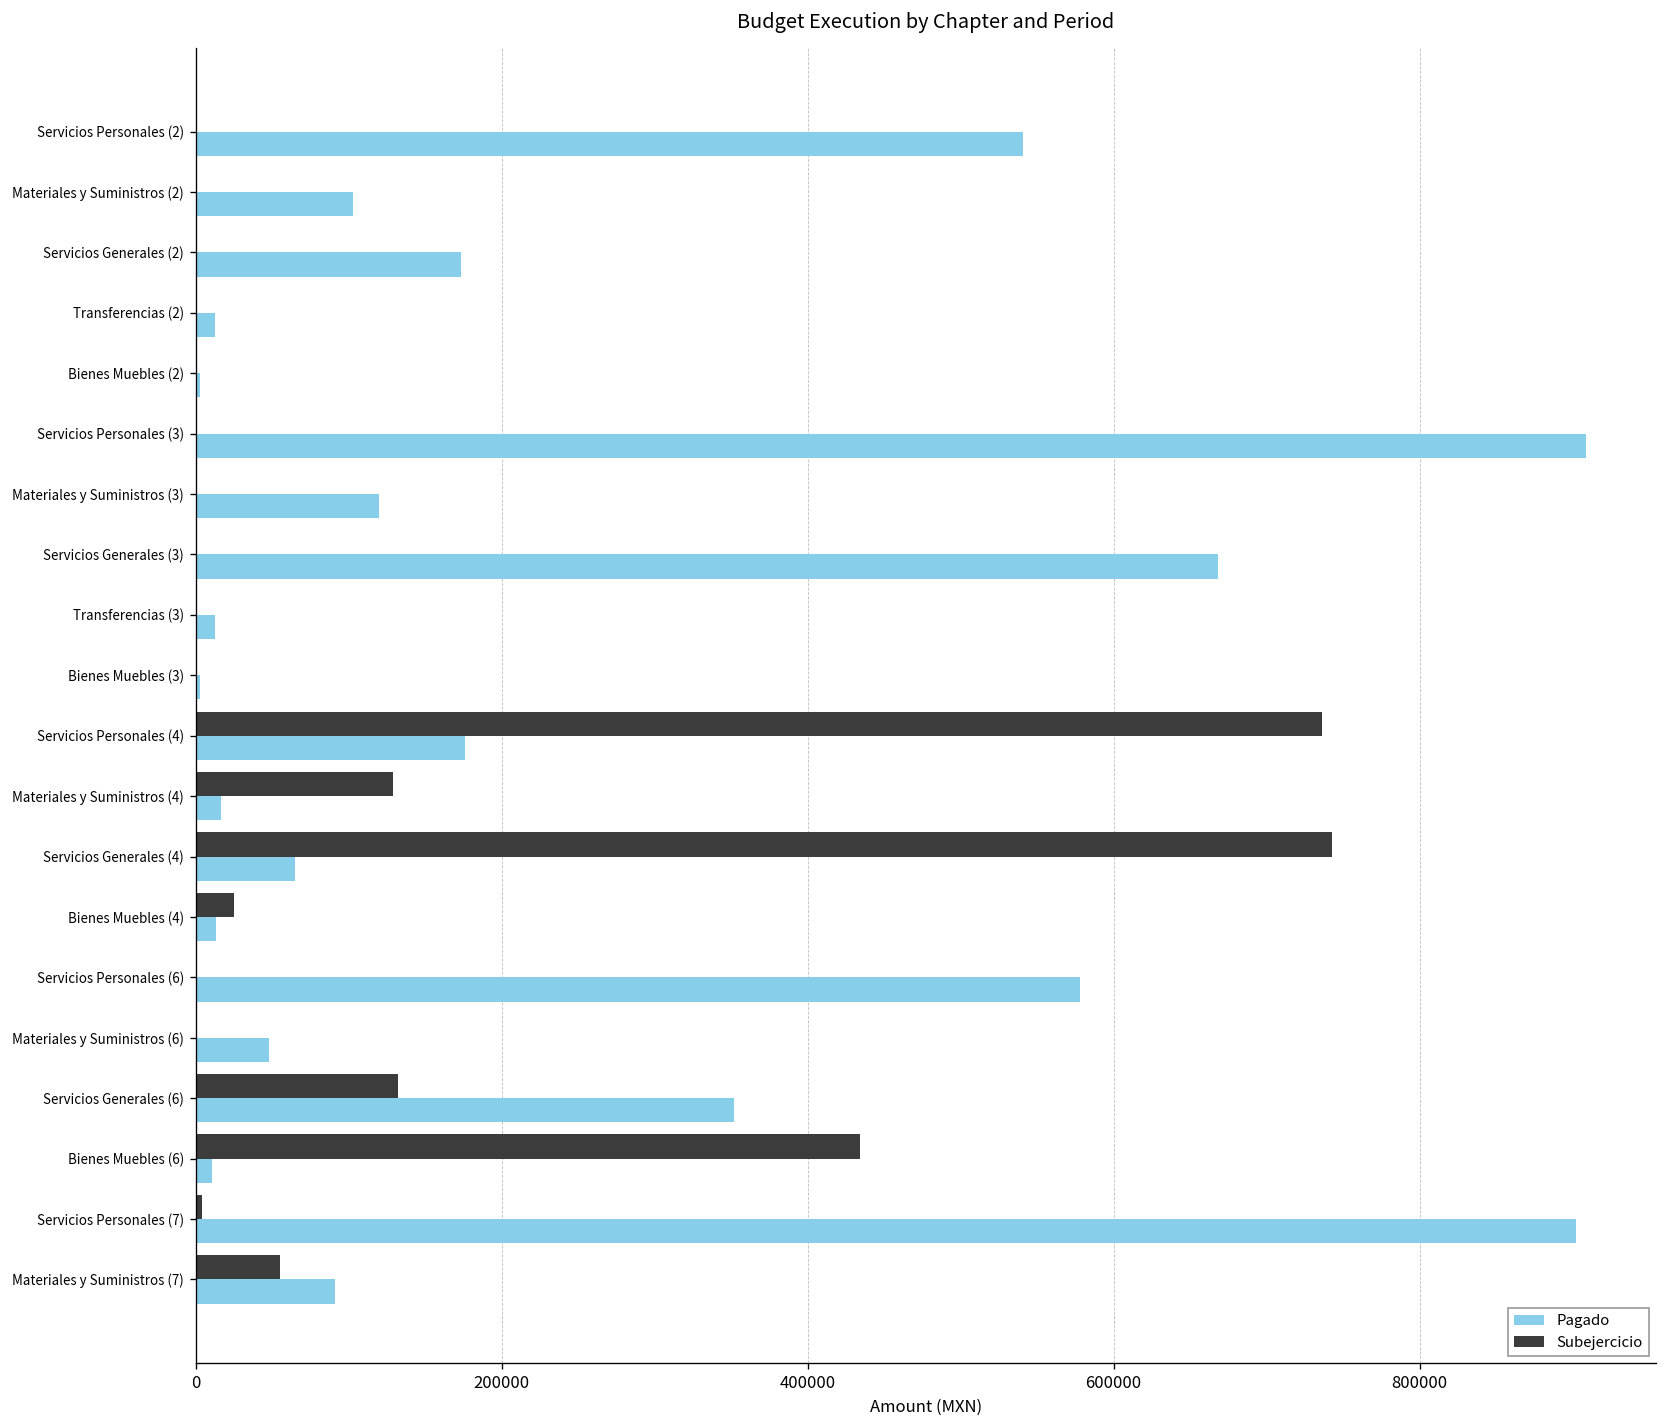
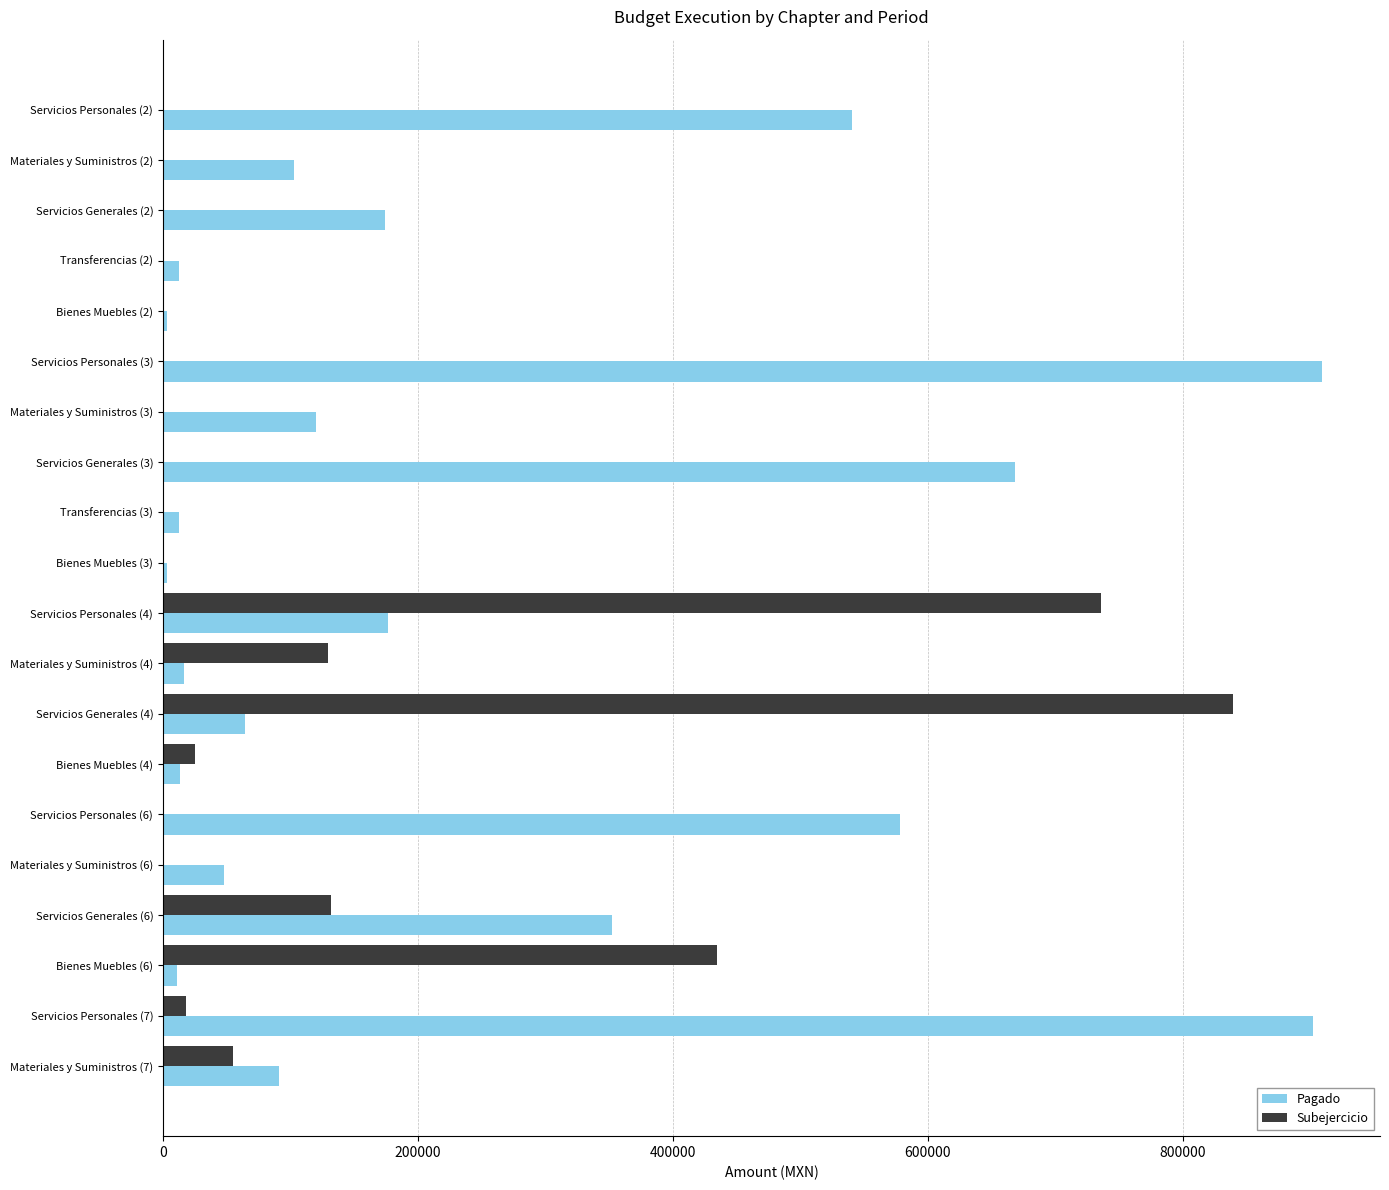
Subejercicio, Servicios Generales (4): 743000 -> 839000
Subejercicio, Servicios Personales (7): 4000 -> 18000
